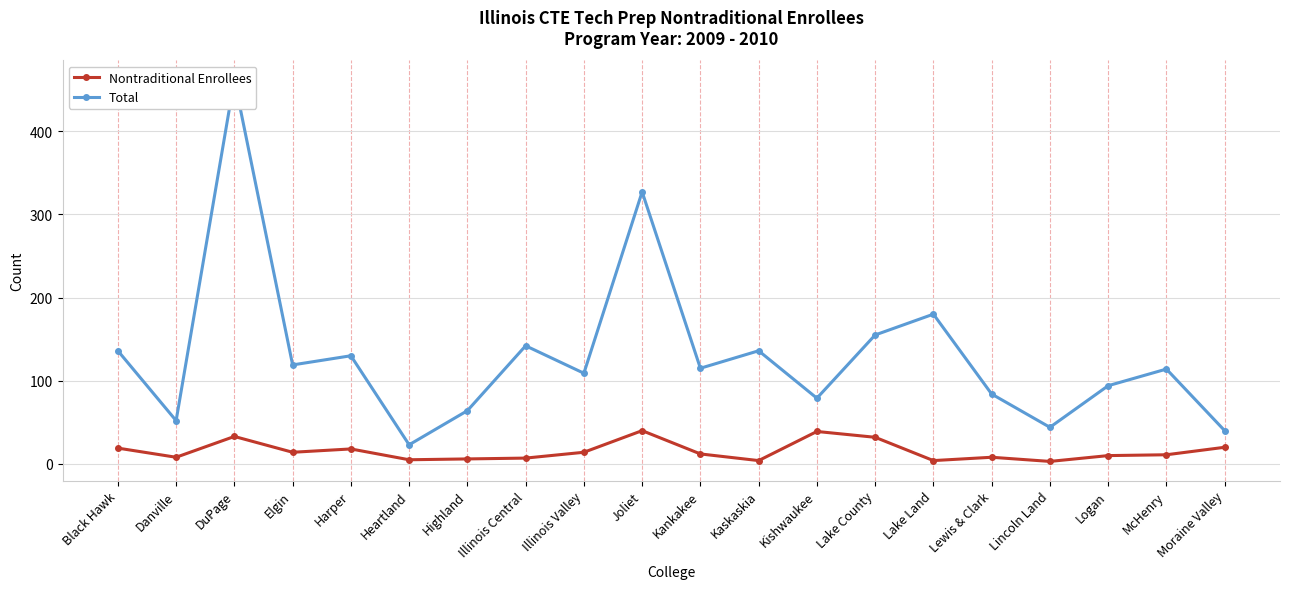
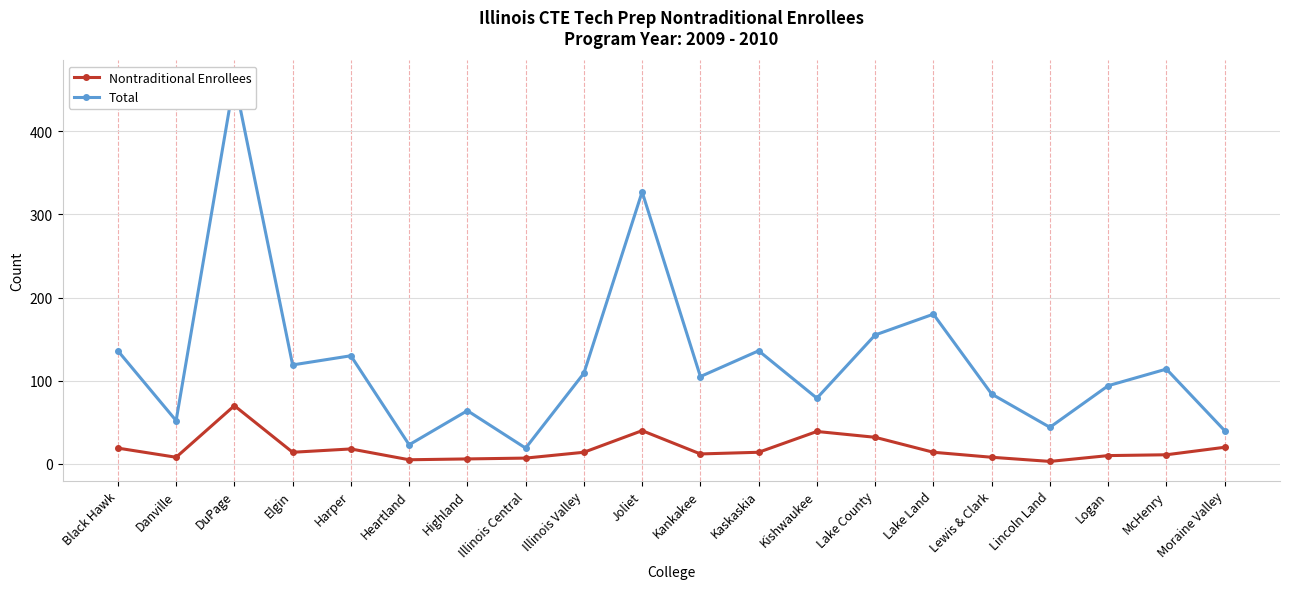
Nontraditional Enrollees, DuPage: 30 -> 70
Total, Illinois Central: 140 -> 20
Total, Kankakee: 120 -> 110
Nontraditional Enrollees, Kaskaskia: 0 -> 10
Nontraditional Enrollees, Lake Land: 0 -> 10
